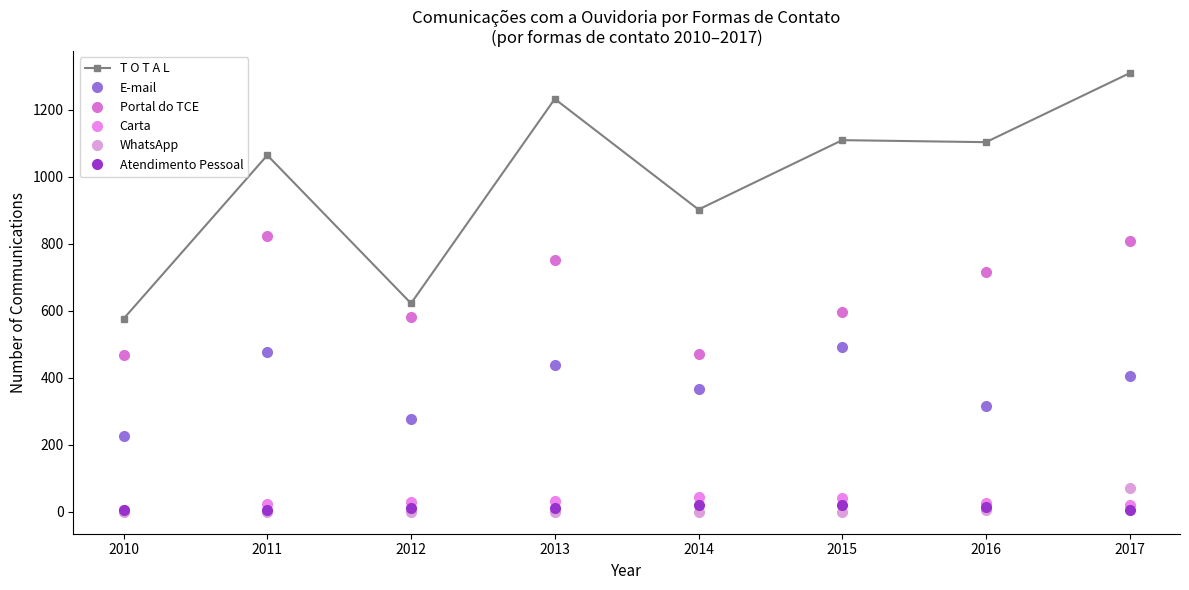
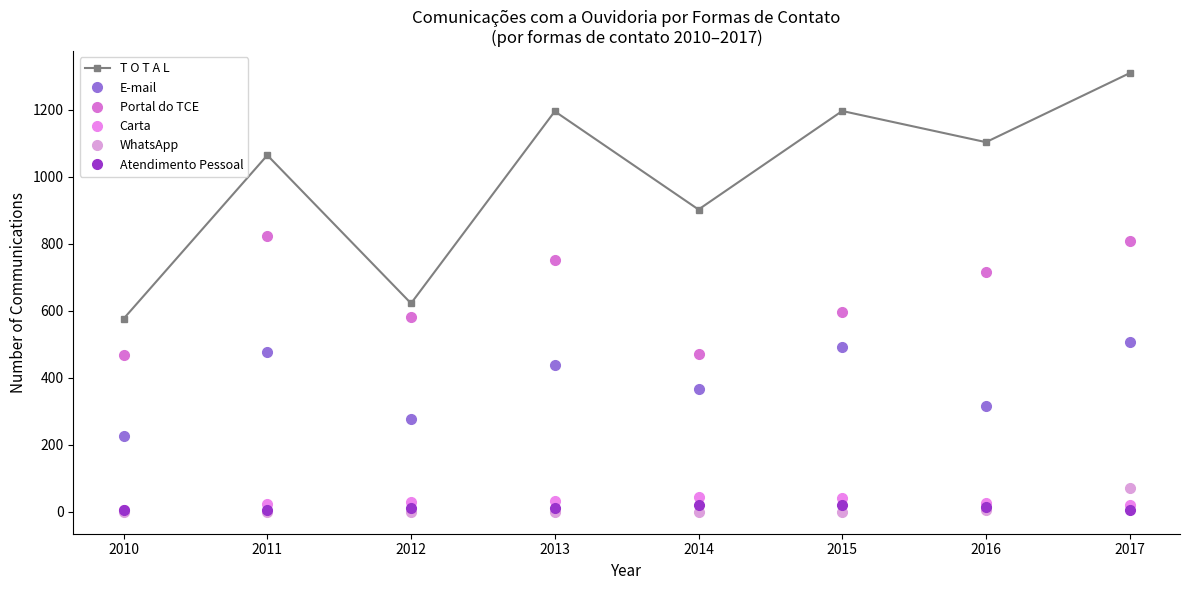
T O T A L, 2013: 1230 -> 1200
T O T A L, 2015: 1110 -> 1200
E-mail, 2017: 400 -> 510
